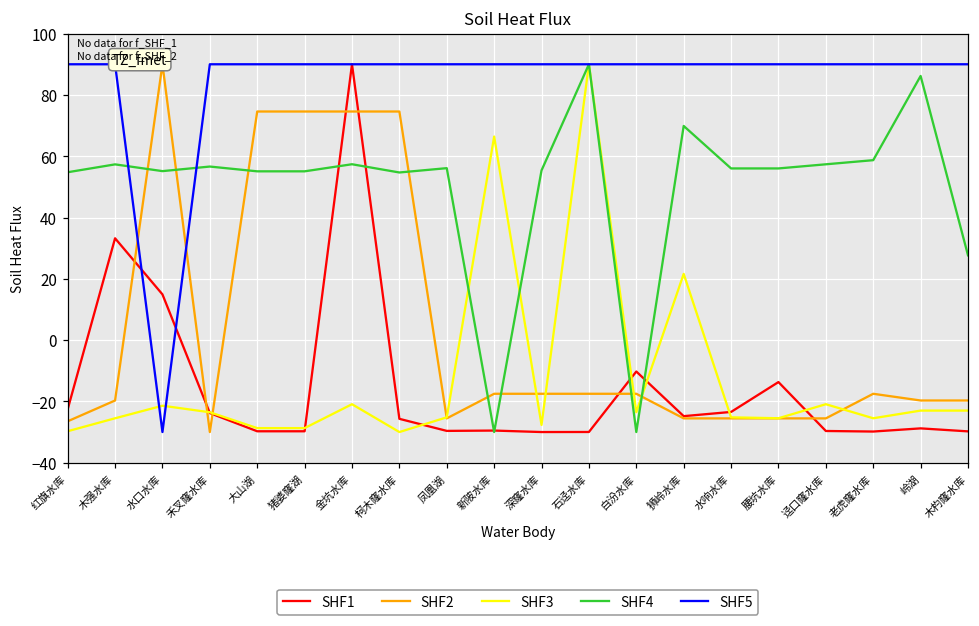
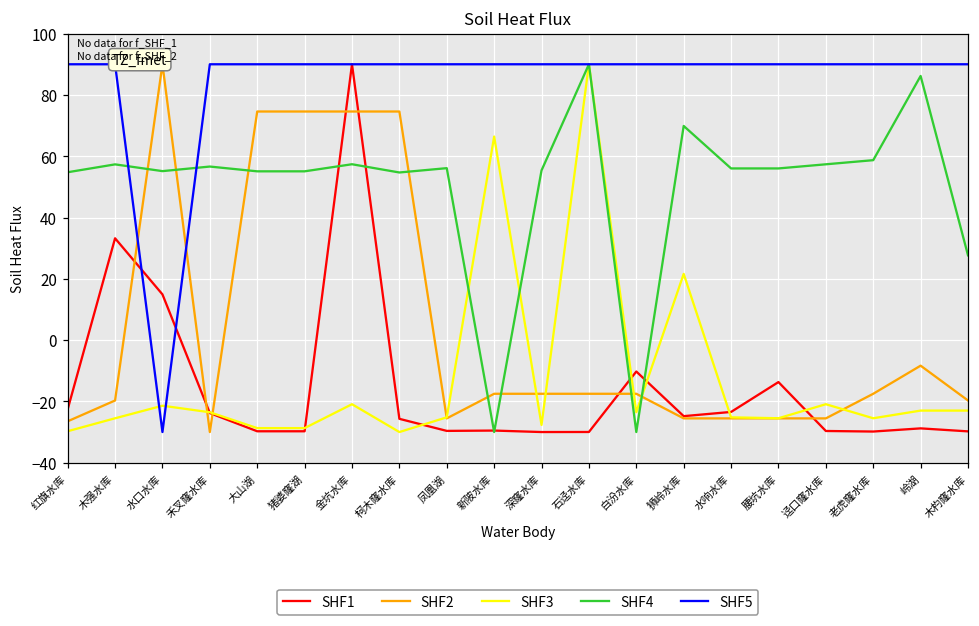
SHF2, 岭湖: -20 -> -8
